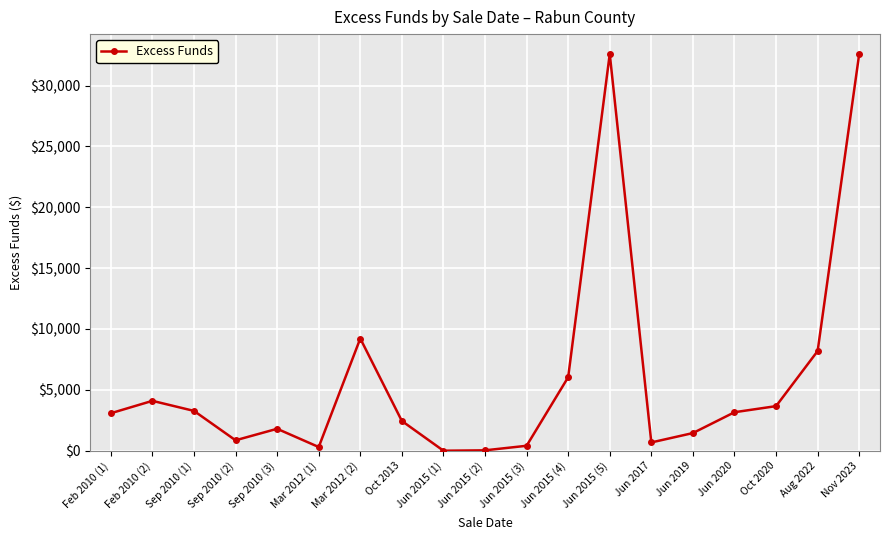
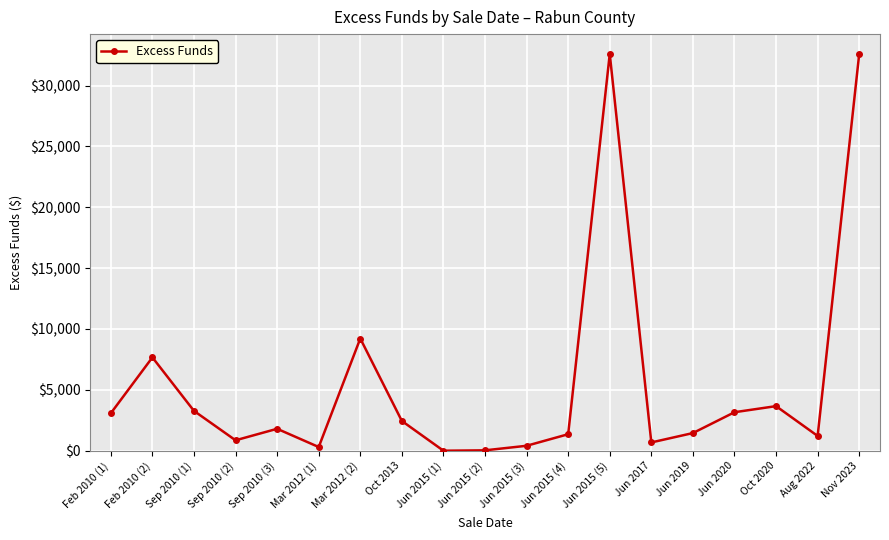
Feb 2010 (2): $4,100 -> $7,700
Jun 2015 (4): $6,000 -> $1,400
Aug 2022: $8,200 -> $1,200
